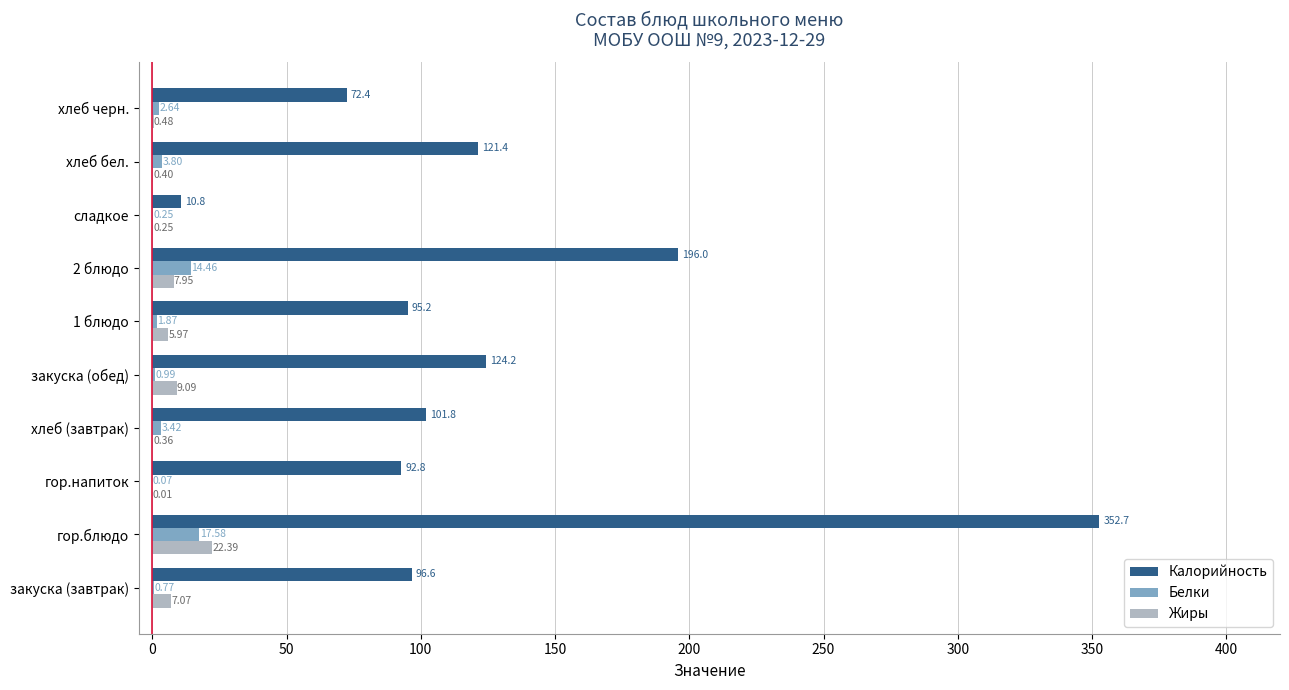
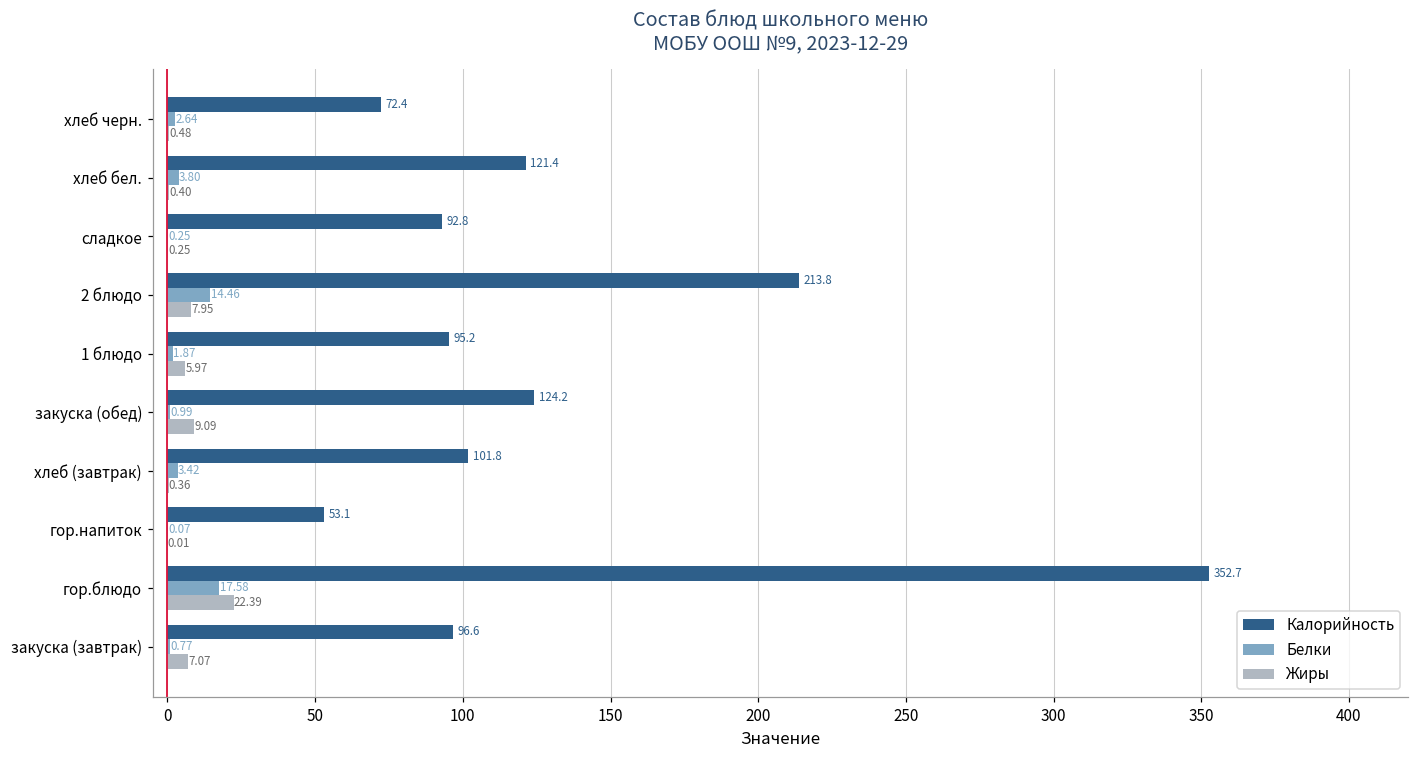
Калорийность, сладкое: 10.8 -> 92.8
Калорийность, 2 блюдо: 196.0 -> 213.8
Калорийность, гор.напиток: 92.8 -> 53.1
